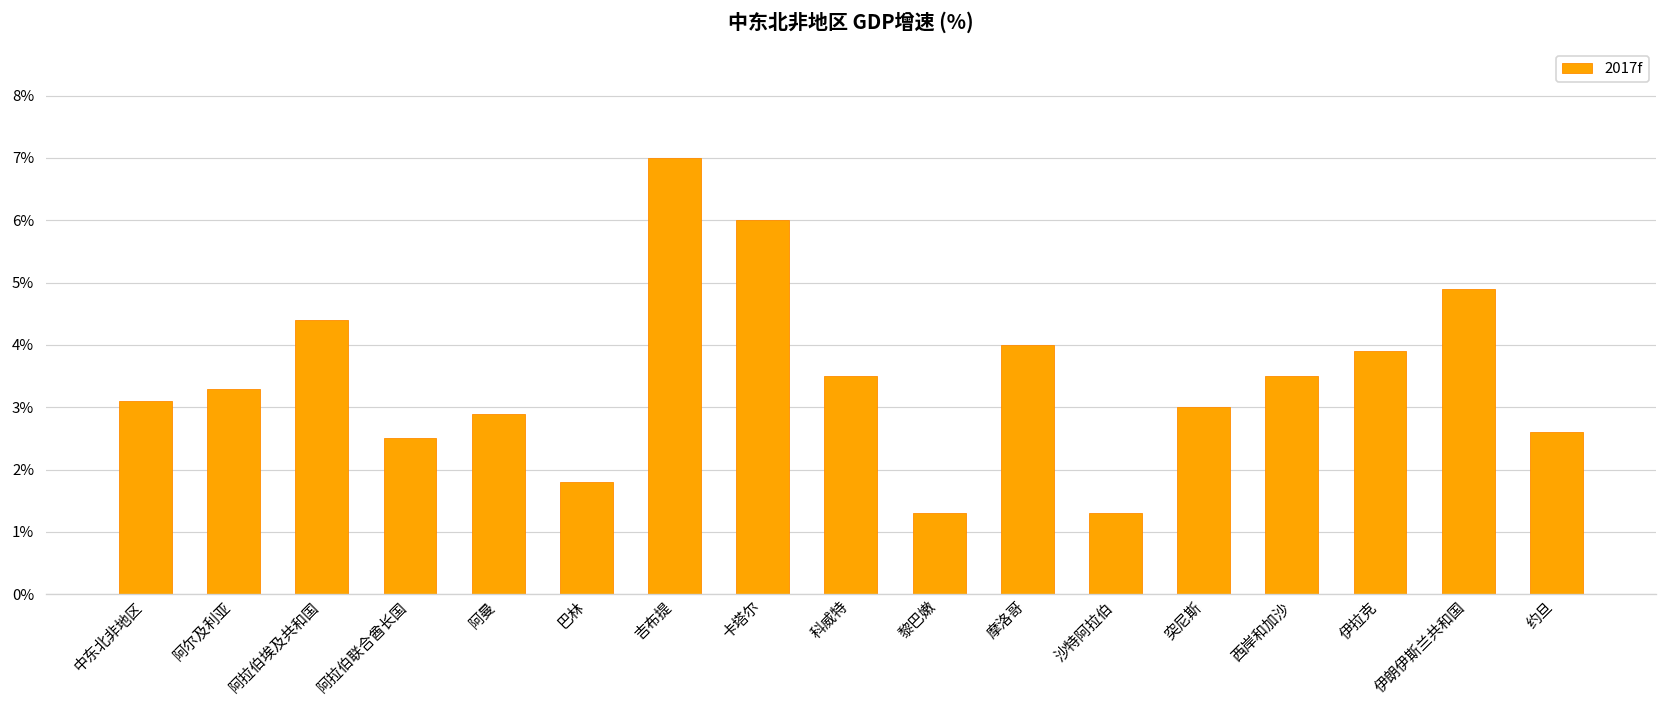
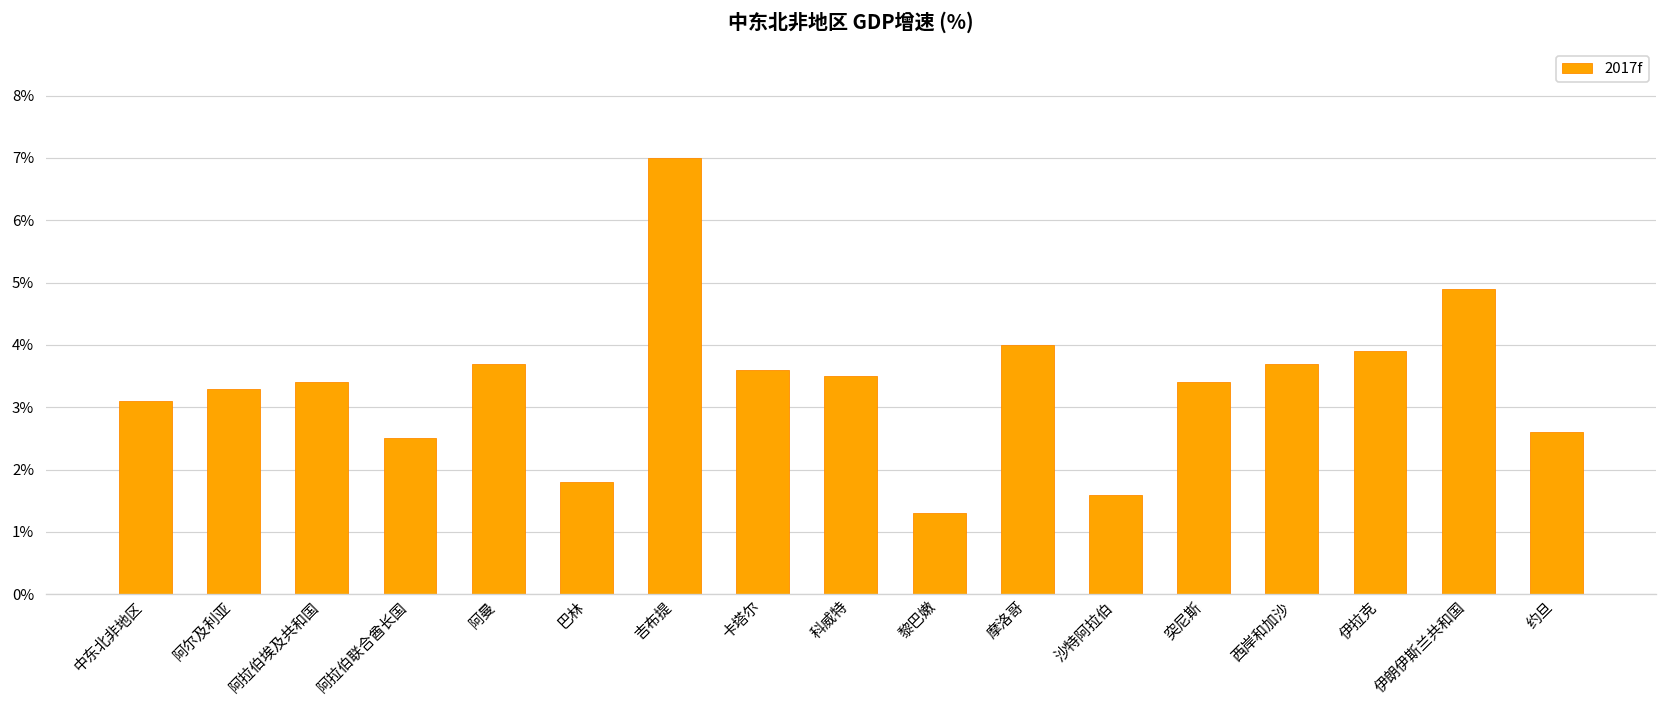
阿拉伯埃及共和国: 4.4% -> 3.4%
阿曼: 2.9% -> 3.7%
卡塔尔: 6.0% -> 3.6%
沙特阿拉伯: 1.3% -> 1.6%
突尼斯: 3.0% -> 3.4%
西岸和加沙: 3.5% -> 3.7%
